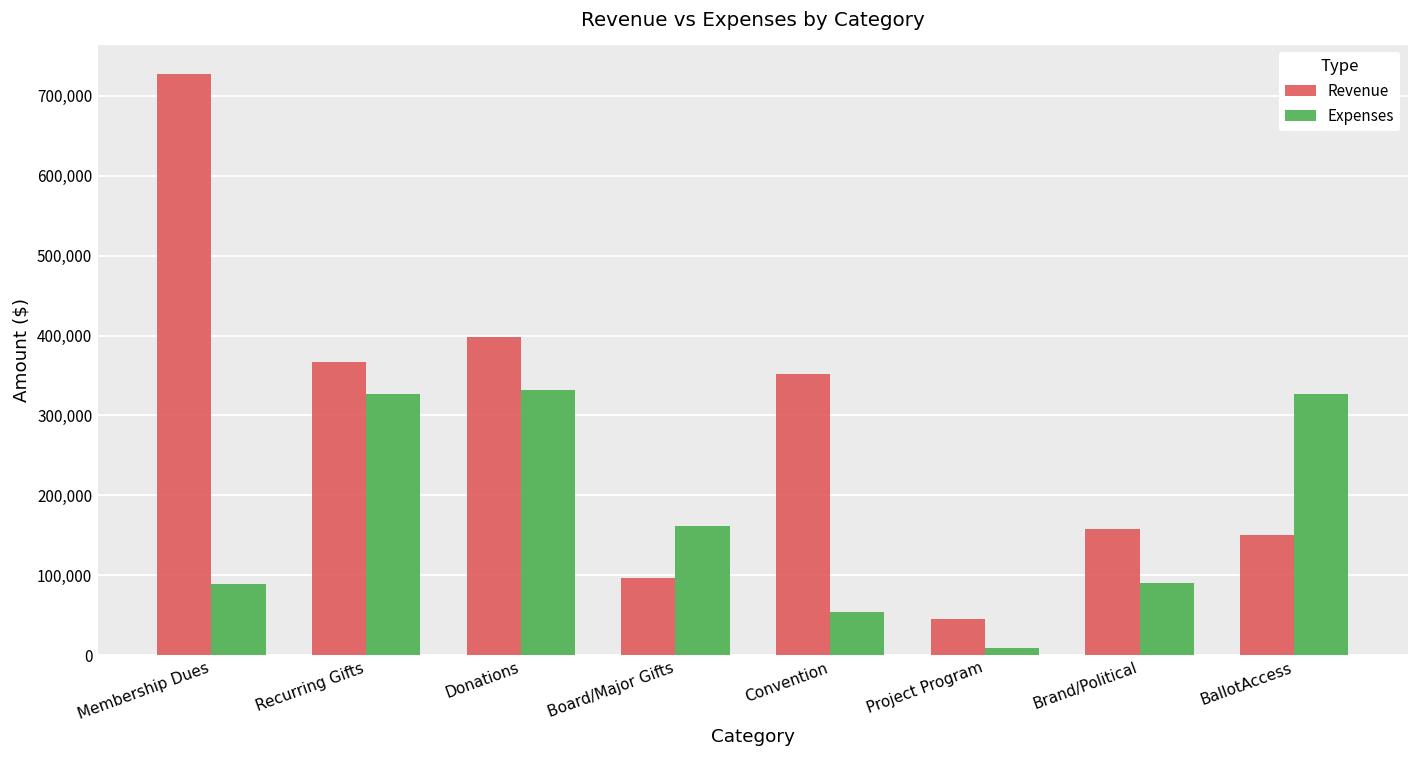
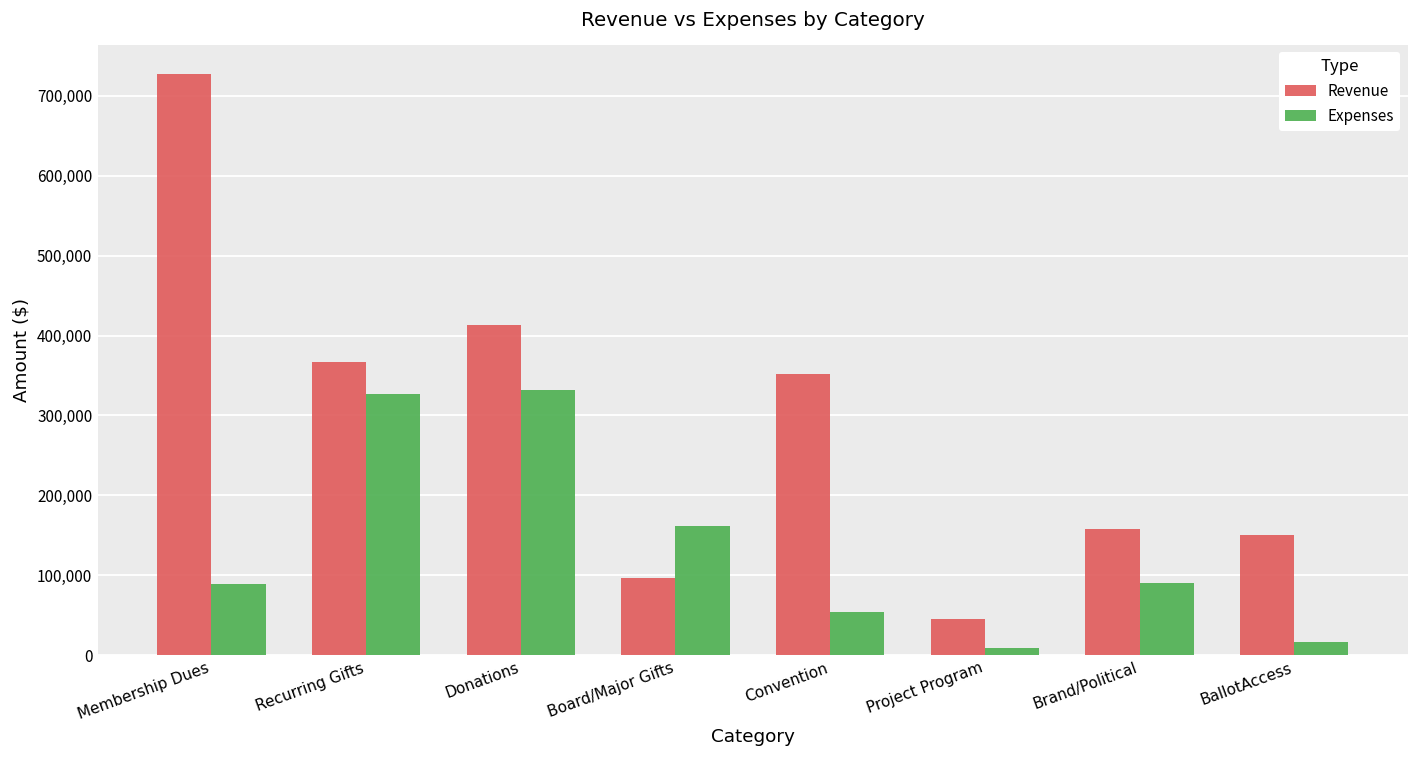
Revenue, Donations: 400,000 -> 410,000
Expenses, BallotAccess: 330,000 -> 20,000
